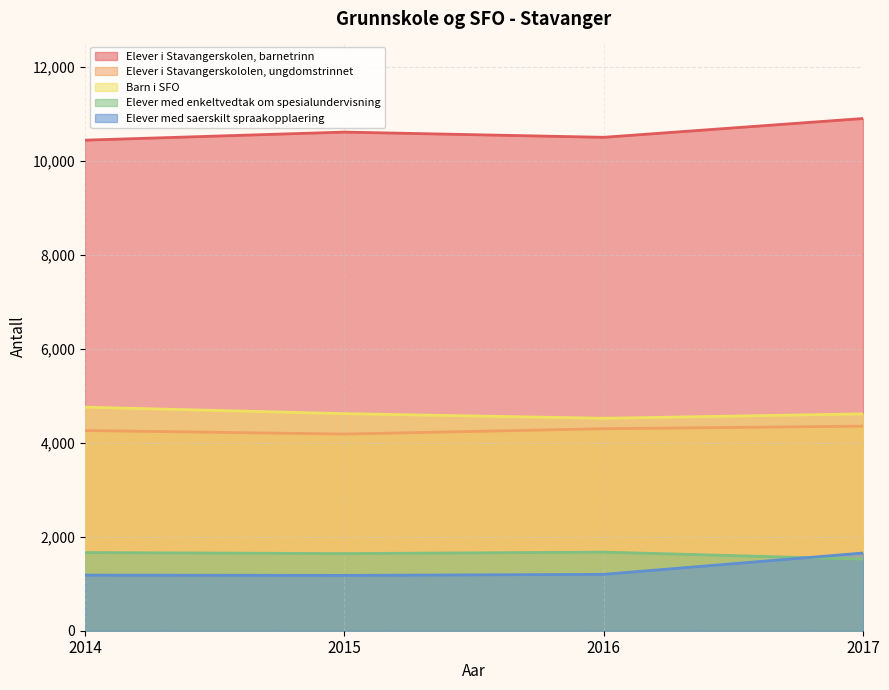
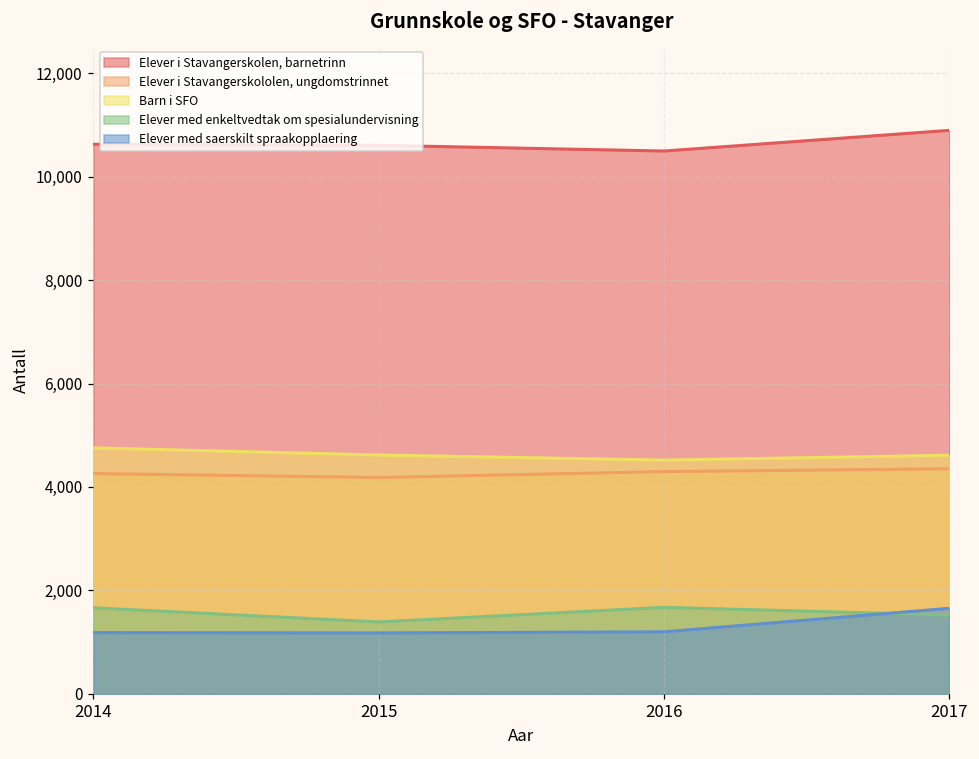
Elever i Stavangerskolen, barnetrinn, 2014: 10,400 -> 10,600
Elever med enkeltvedtak om spesialundervisning, 2015: 1,600 -> 1,400
